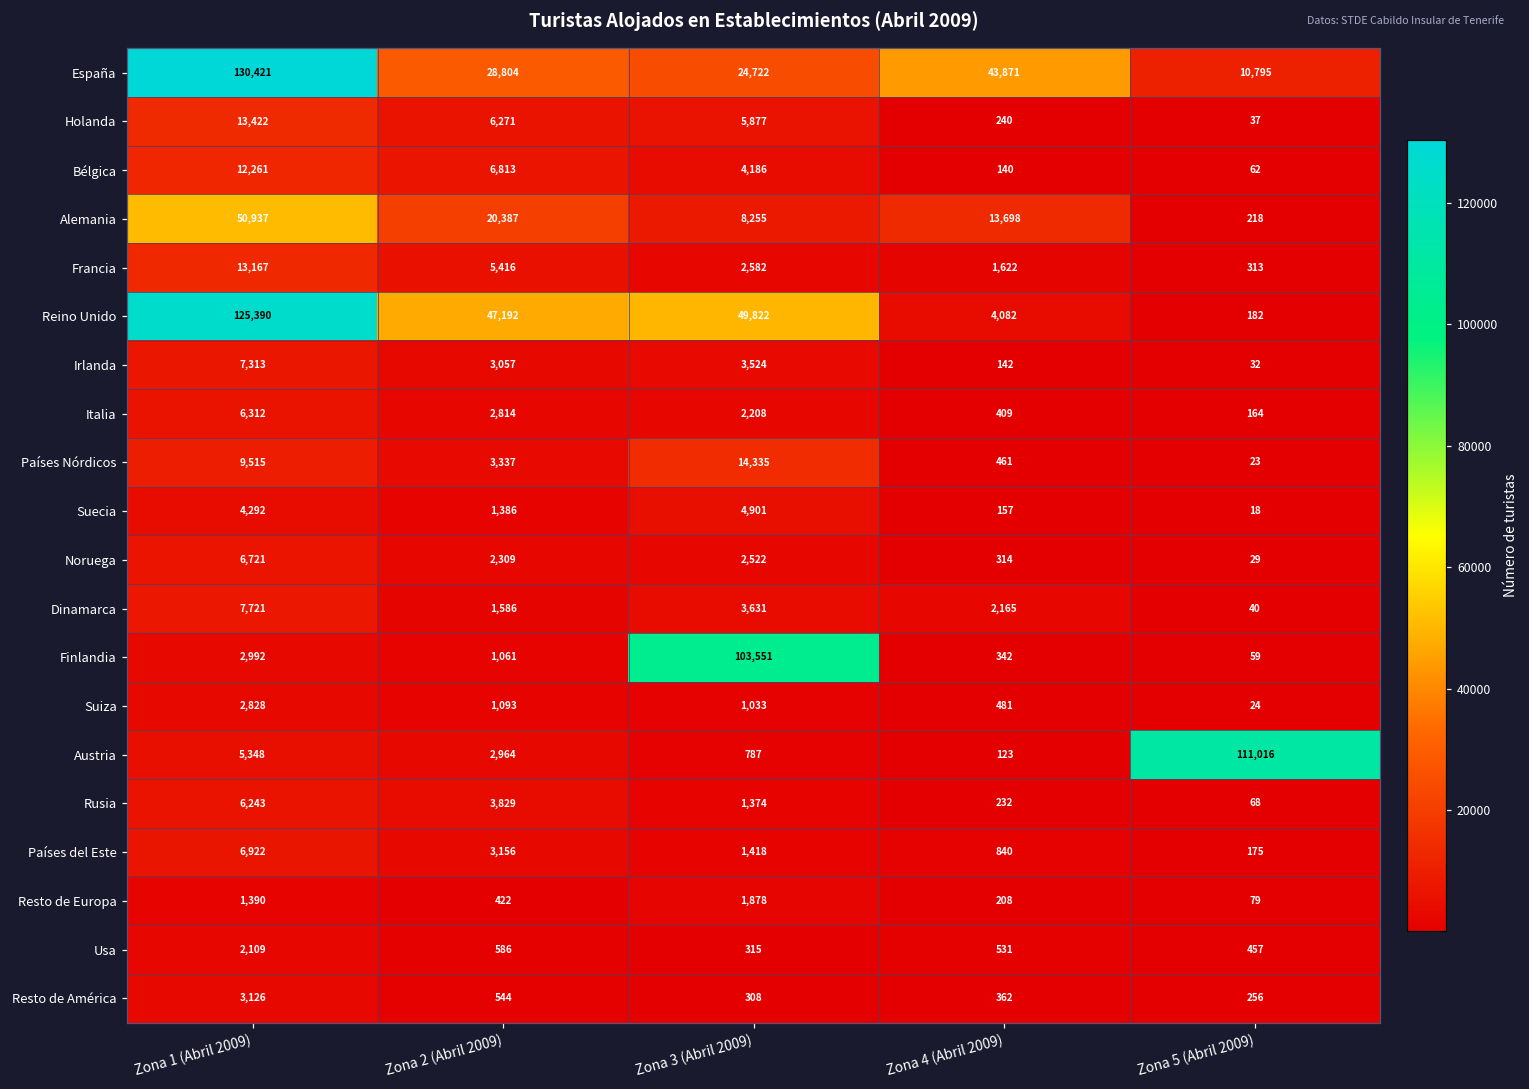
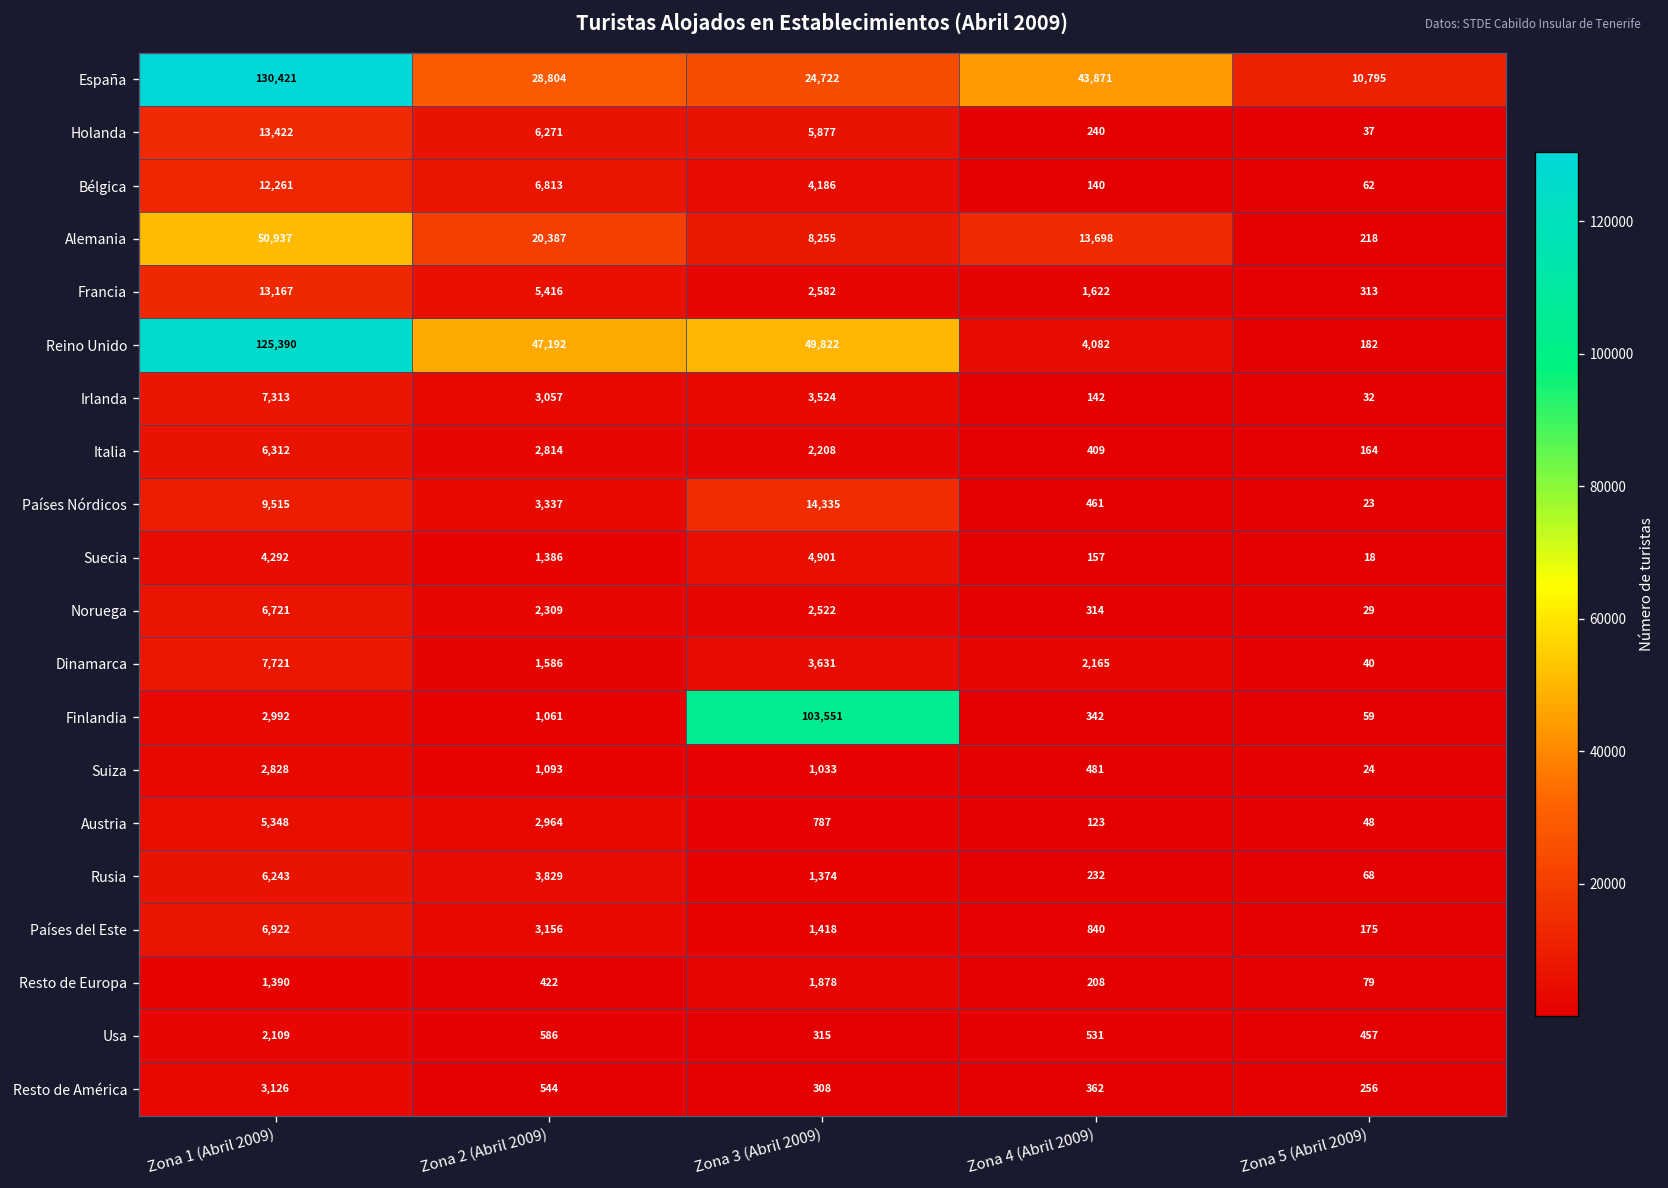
Austria, Zona 5 (Abril 2009): 111,016 -> 48
